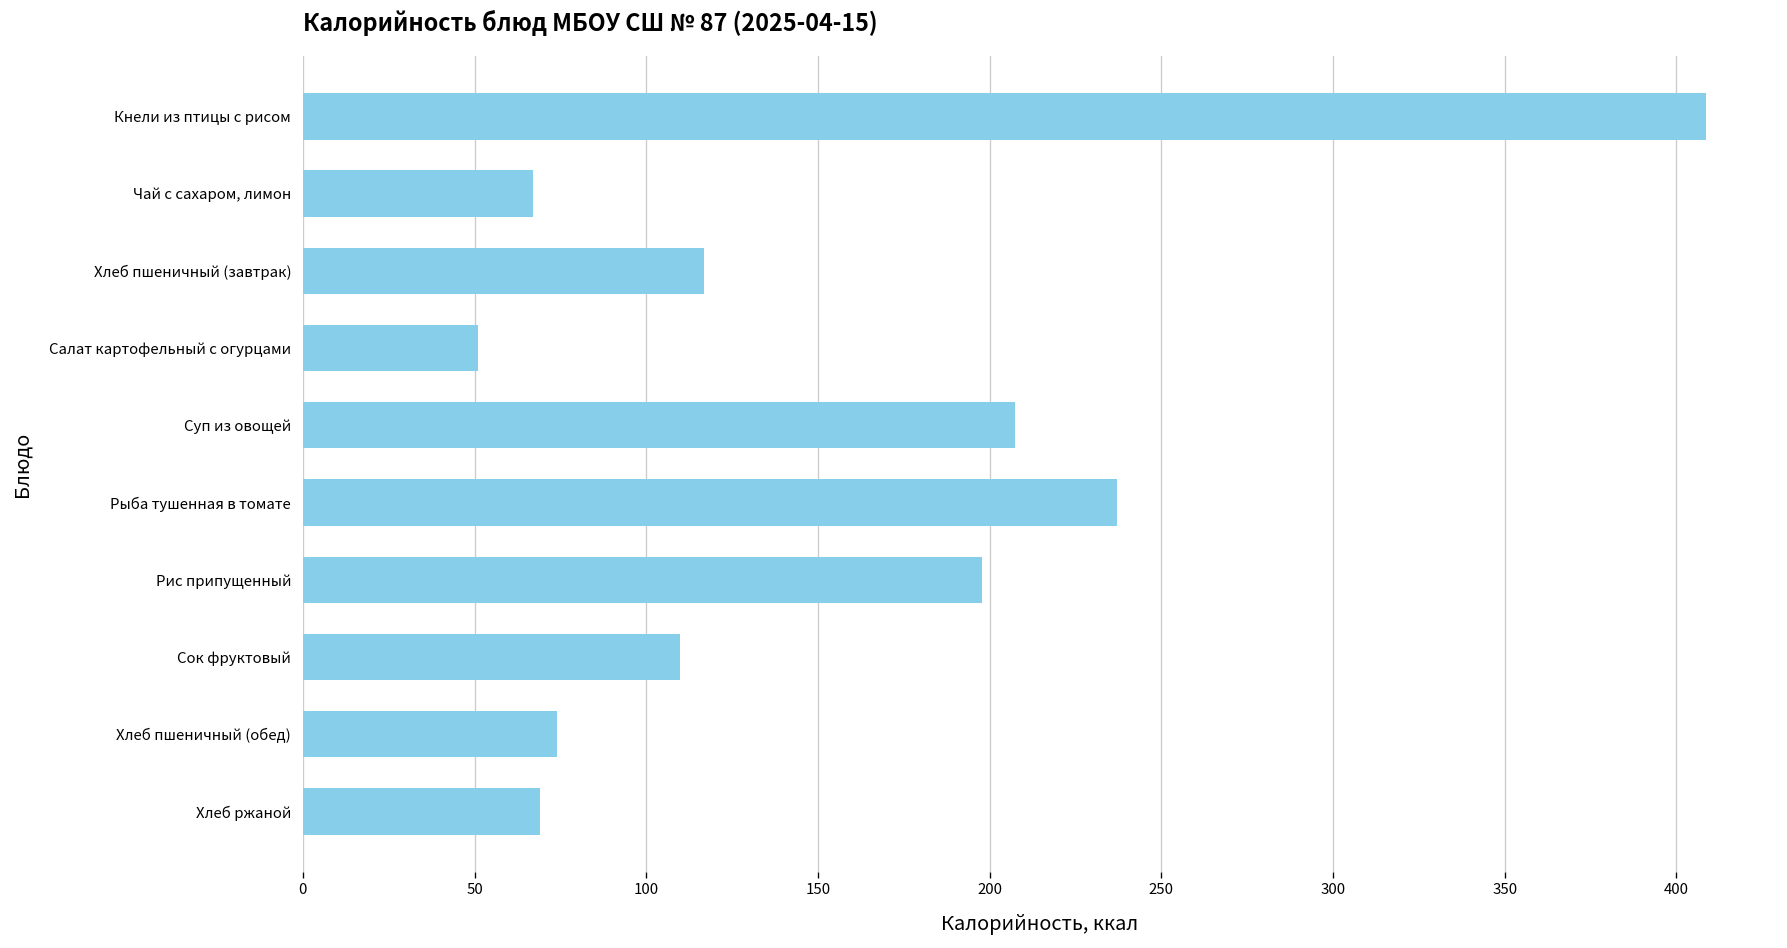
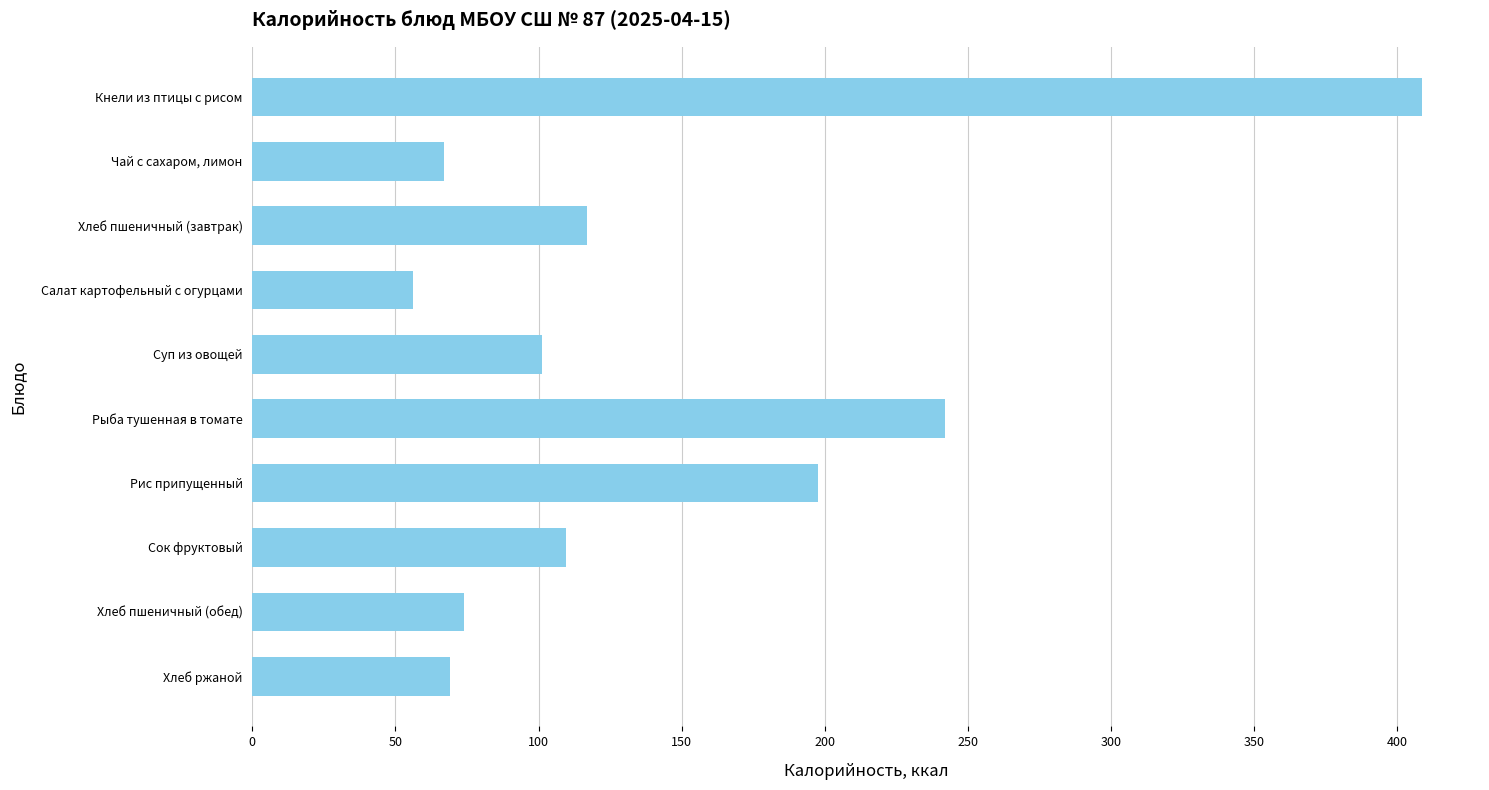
Салат картофельный с огурцами: 51 -> 56
Суп из овощей: 207 -> 101
Рыба тушенная в томате: 237 -> 242
